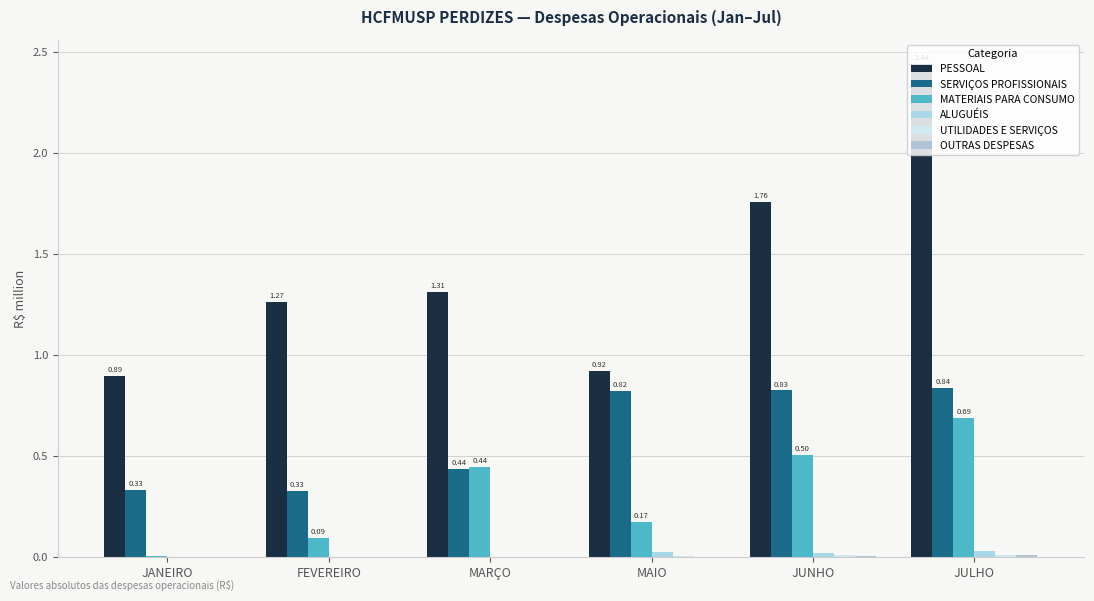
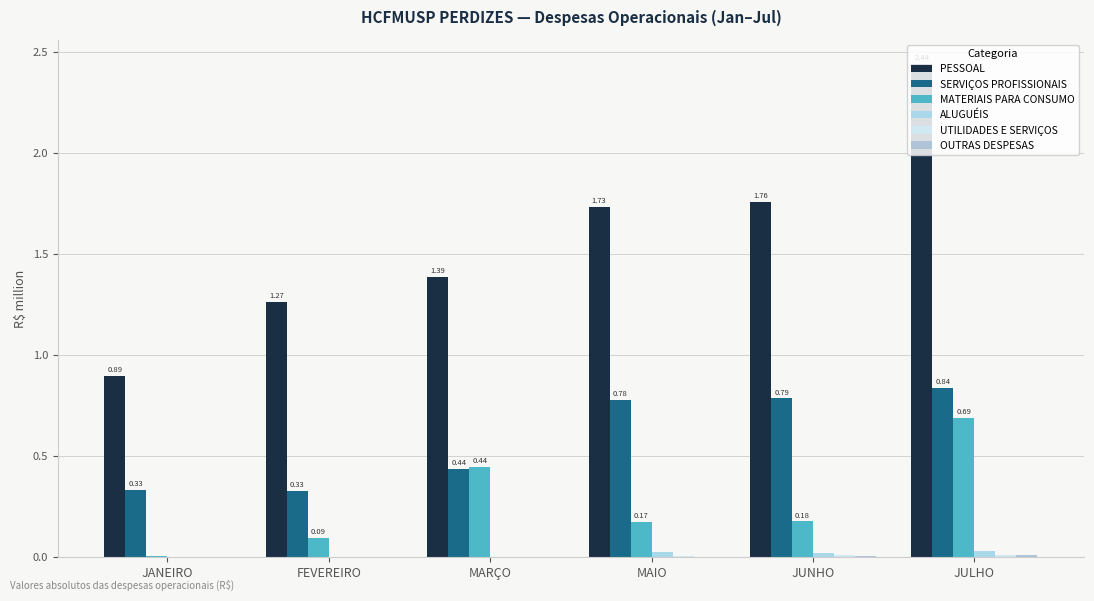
PESSOAL, MARÇO: 1.31 -> 1.39
PESSOAL, MAIO: 0.92 -> 1.73
SERVIÇOS PROFISSIONAIS, MAIO: 0.82 -> 0.78
SERVIÇOS PROFISSIONAIS, JUNHO: 0.83 -> 0.79
MATERIAIS PARA CONSUMO, JUNHO: 0.50 -> 0.18
